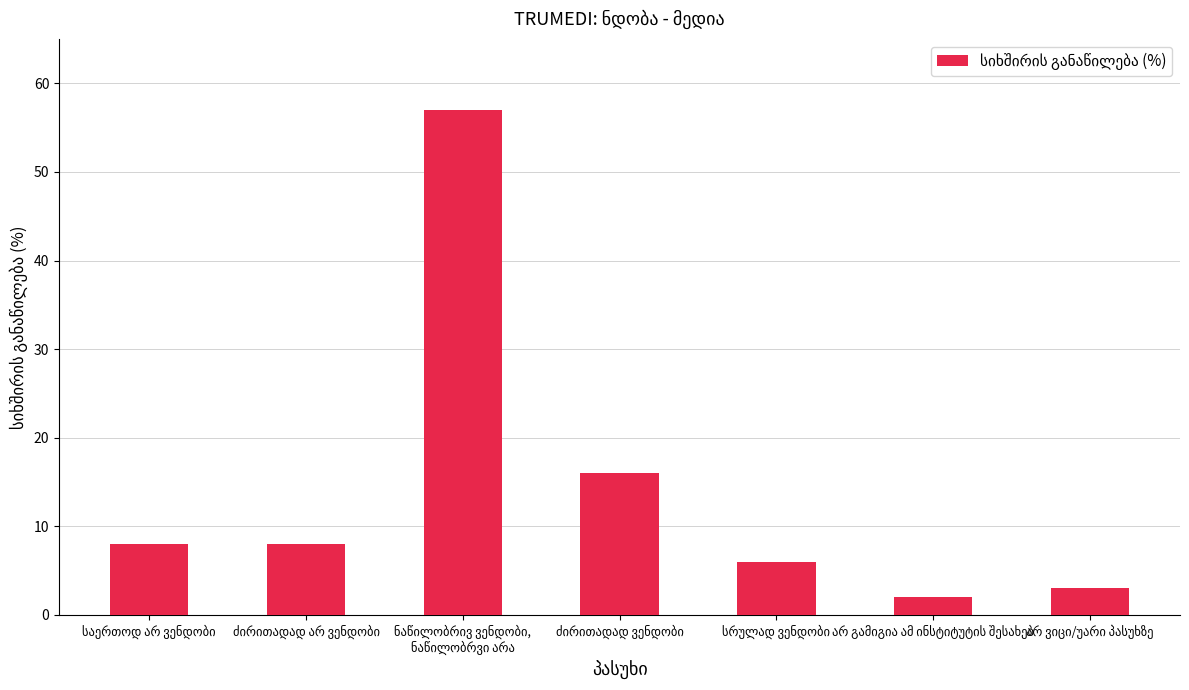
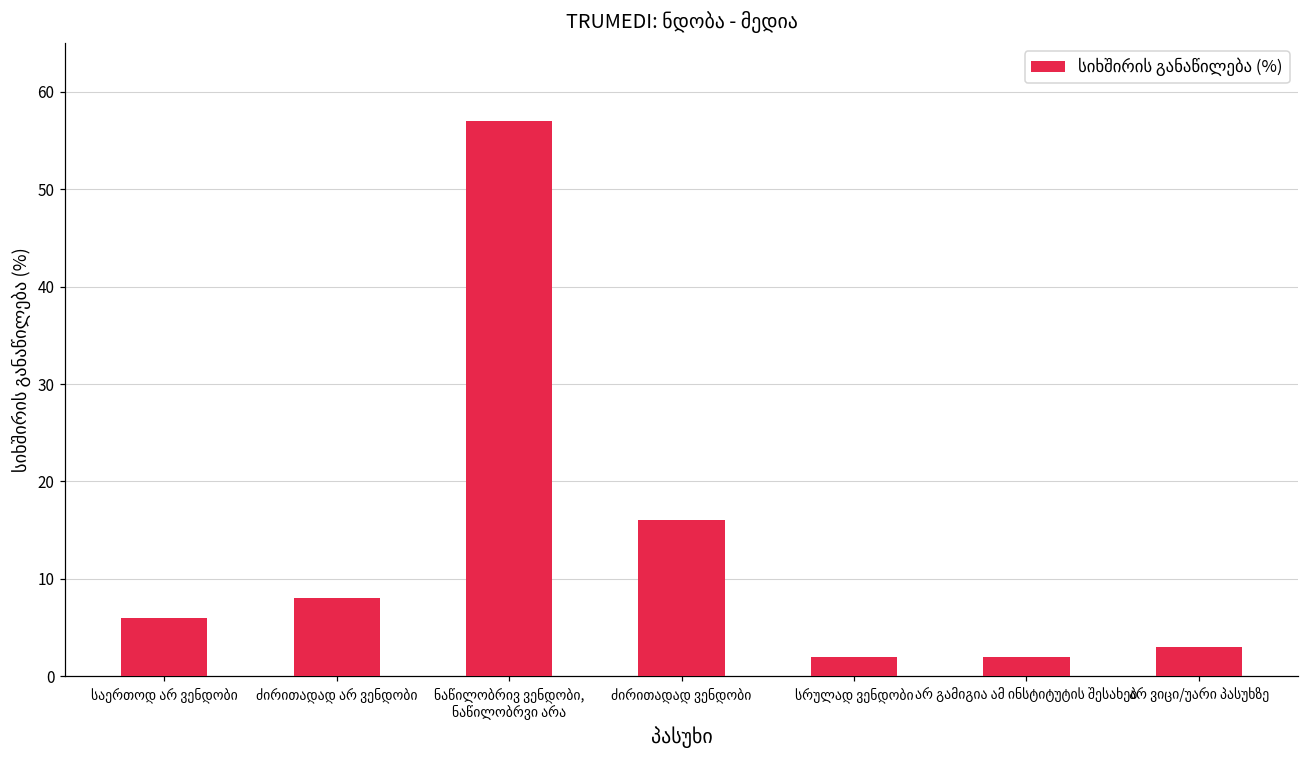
საერთოდ არ ვენდობი: 8 -> 6
სრულად ვენდობი: 6 -> 2
